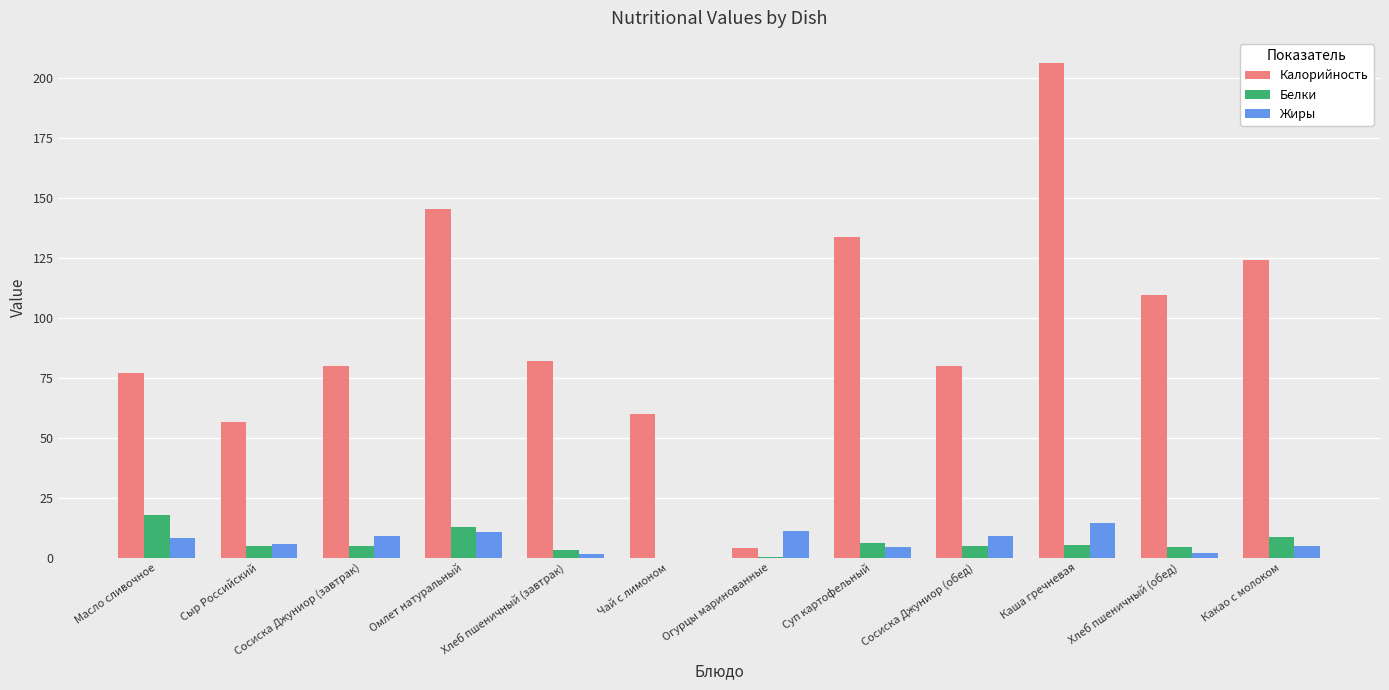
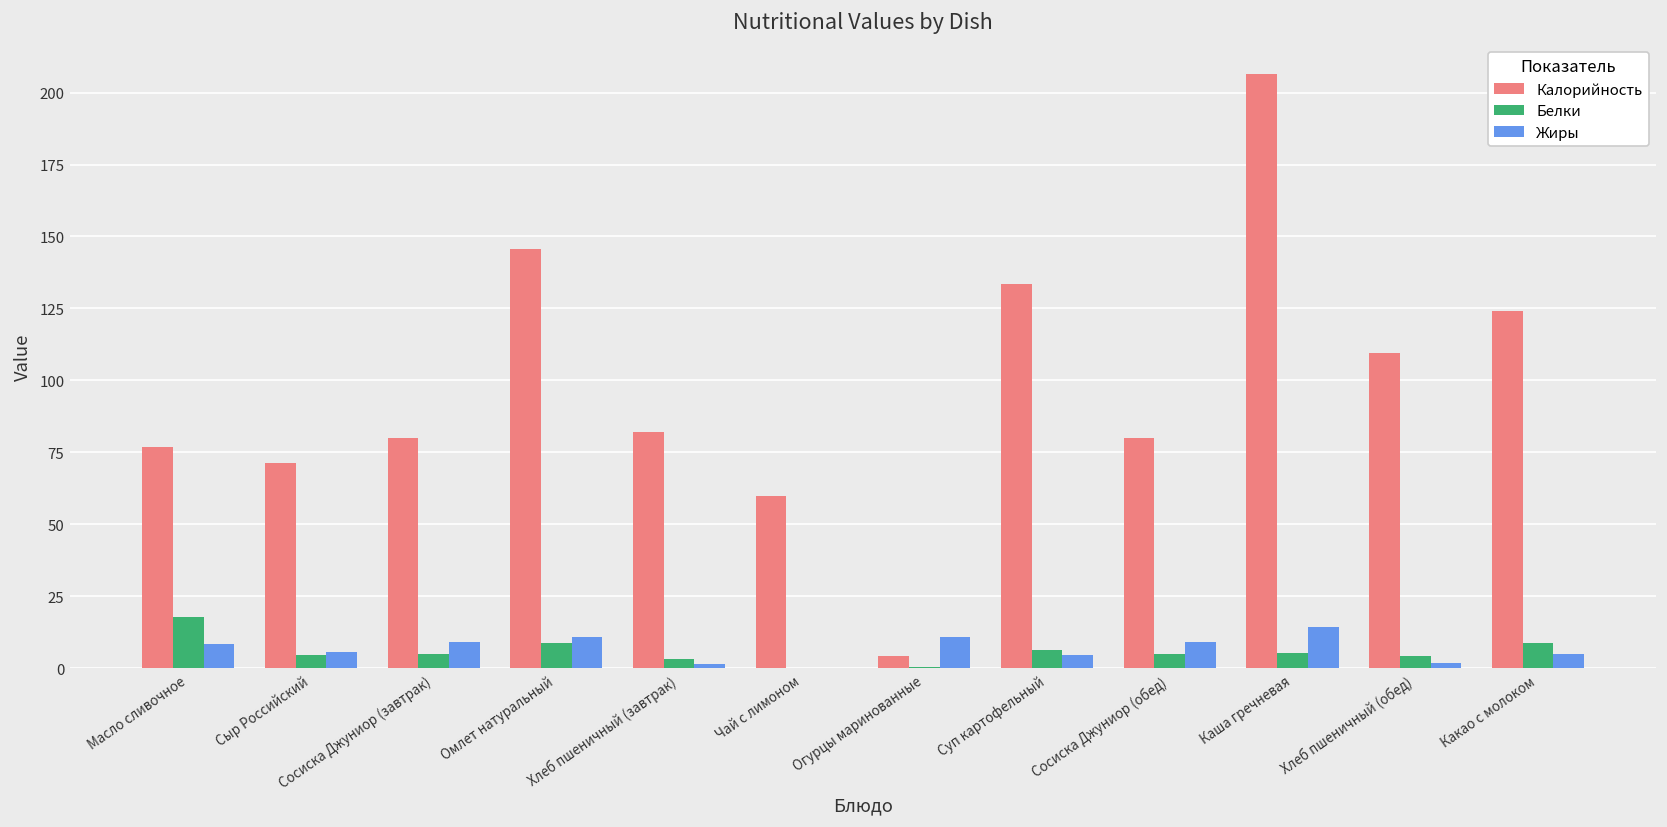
Калорийность, Сыр Российский: 56 -> 71
Белки, Омлет натуральный: 13 -> 9
